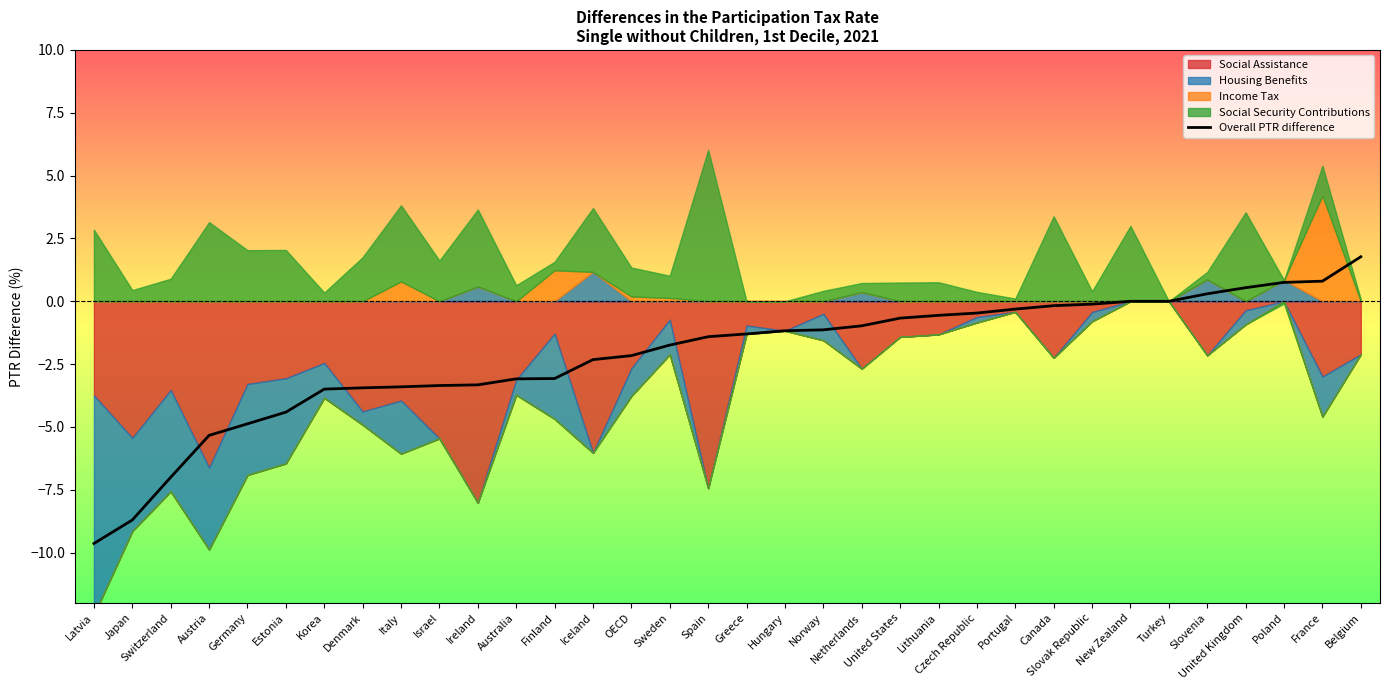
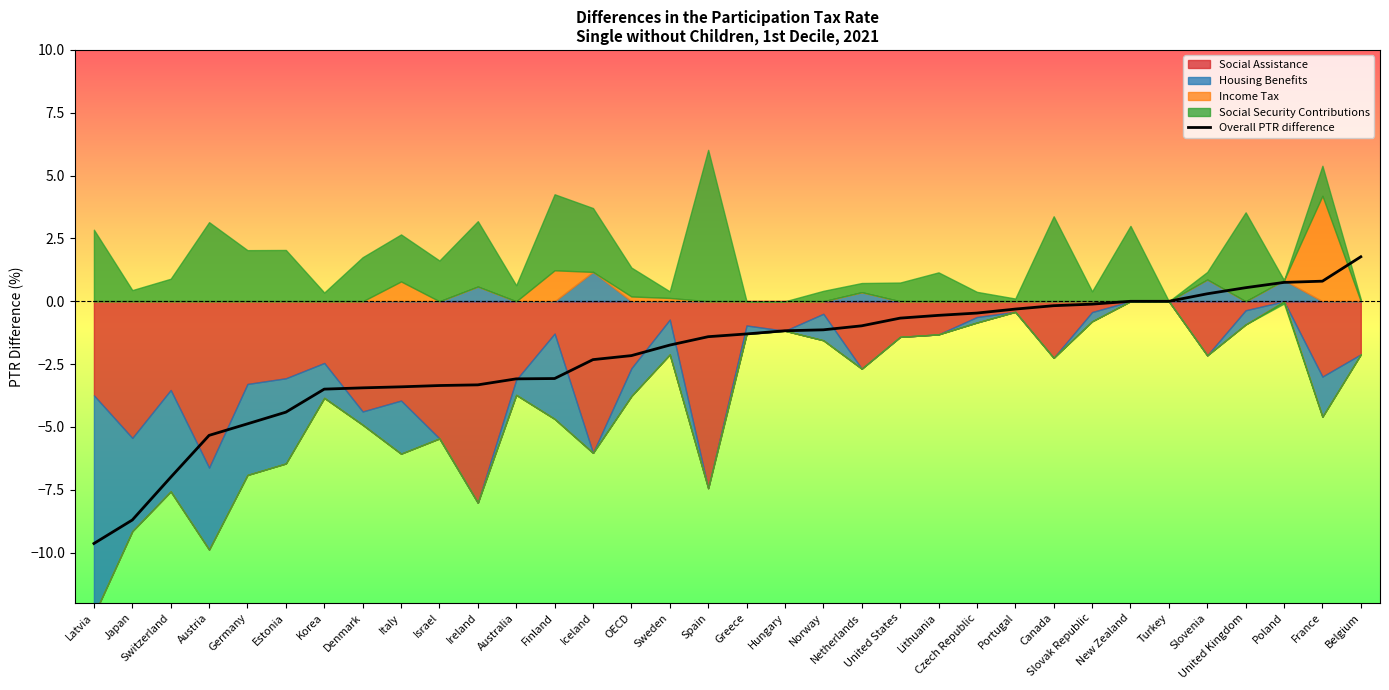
Social Security Contributions, Italy: 3.0 -> 1.9
Social Security Contributions, Ireland: 3.1 -> 2.6
Social Security Contributions, Finland: 0.3 -> 3.0
Social Security Contributions, Sweden: 0.9 -> 0.3
Social Security Contributions, Lithuania: 0.8 -> 1.2
